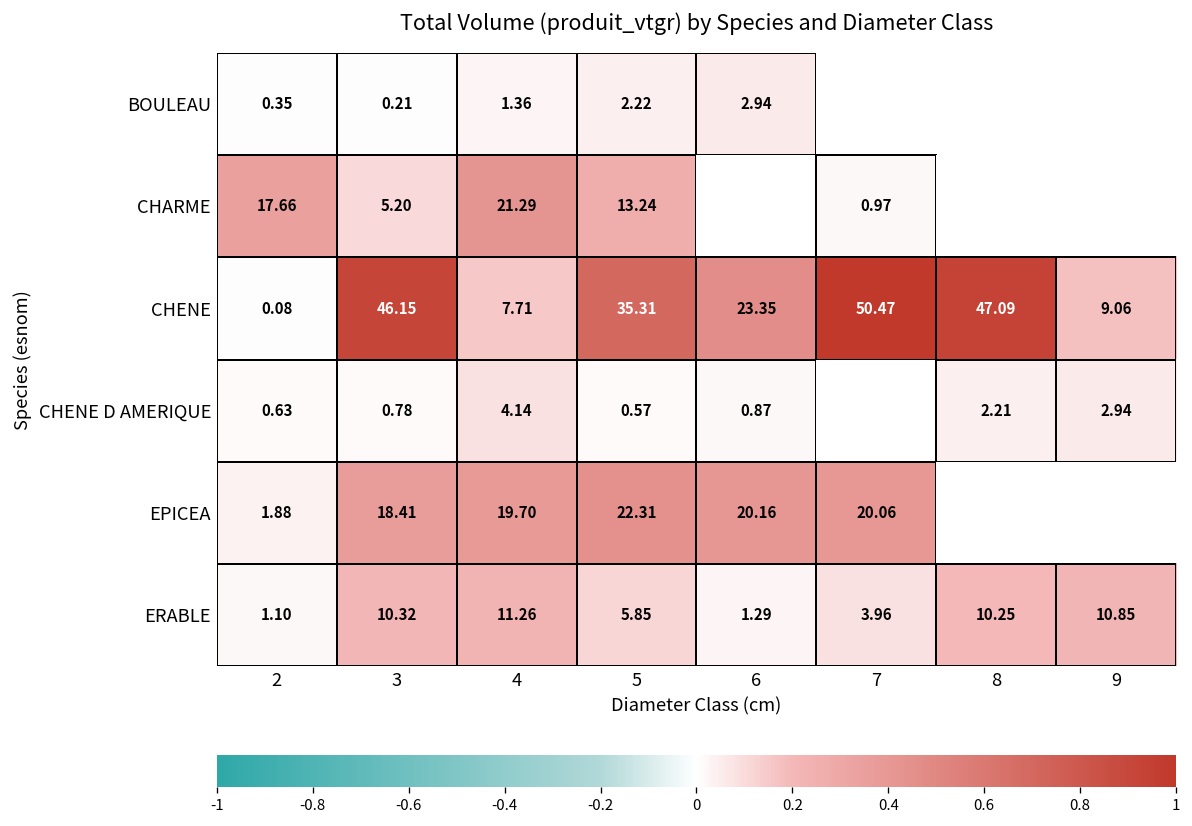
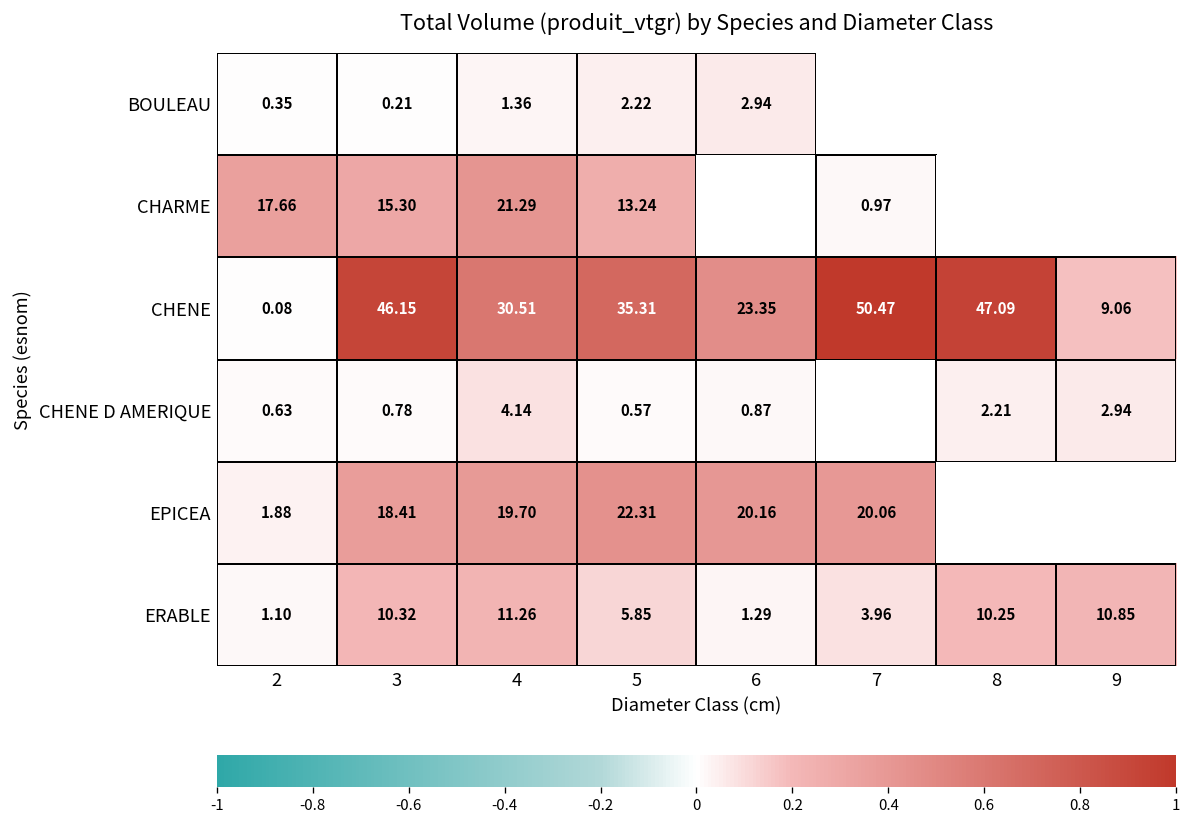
CHARME, 3: 5.20 -> 15.30
CHENE, 4: 7.71 -> 30.51
